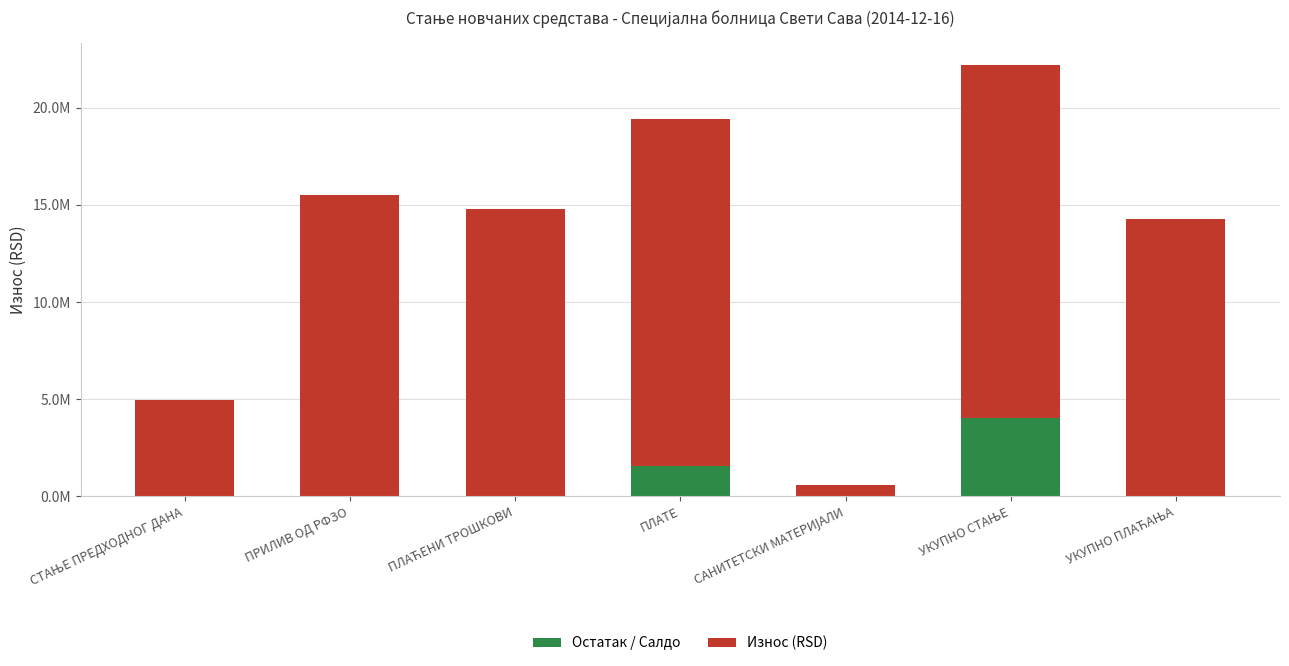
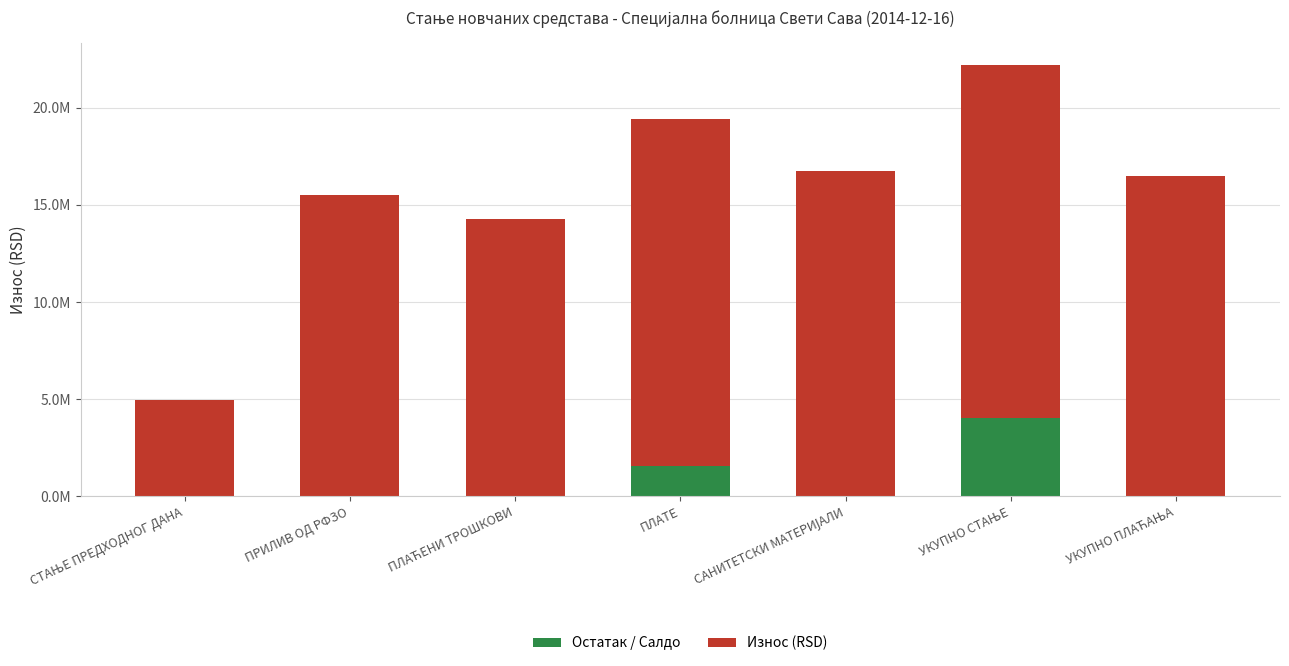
Износ (RSD), ПЛАЋЕНИ ТРОШКОВИ: 14800000 -> 14300000
Износ (RSD), САНИТЕТСКИ МАТЕРИЈАЛИ: 600000 -> 16700000
Износ (RSD), УКУПНО ПЛАЋАЊА: 14300000 -> 16500000
